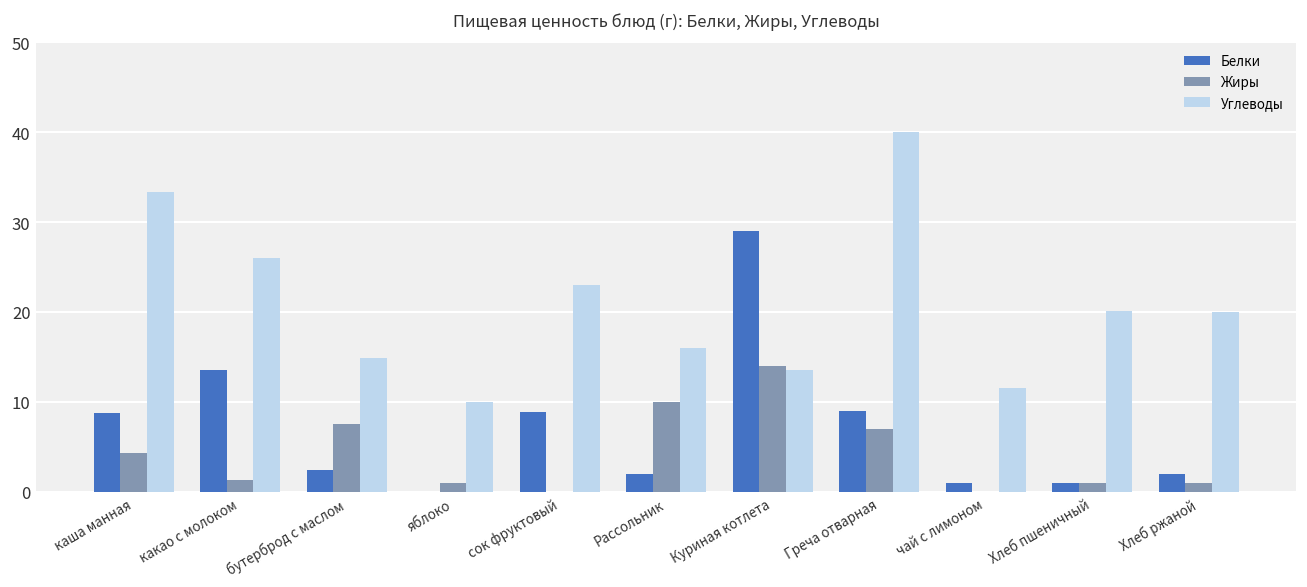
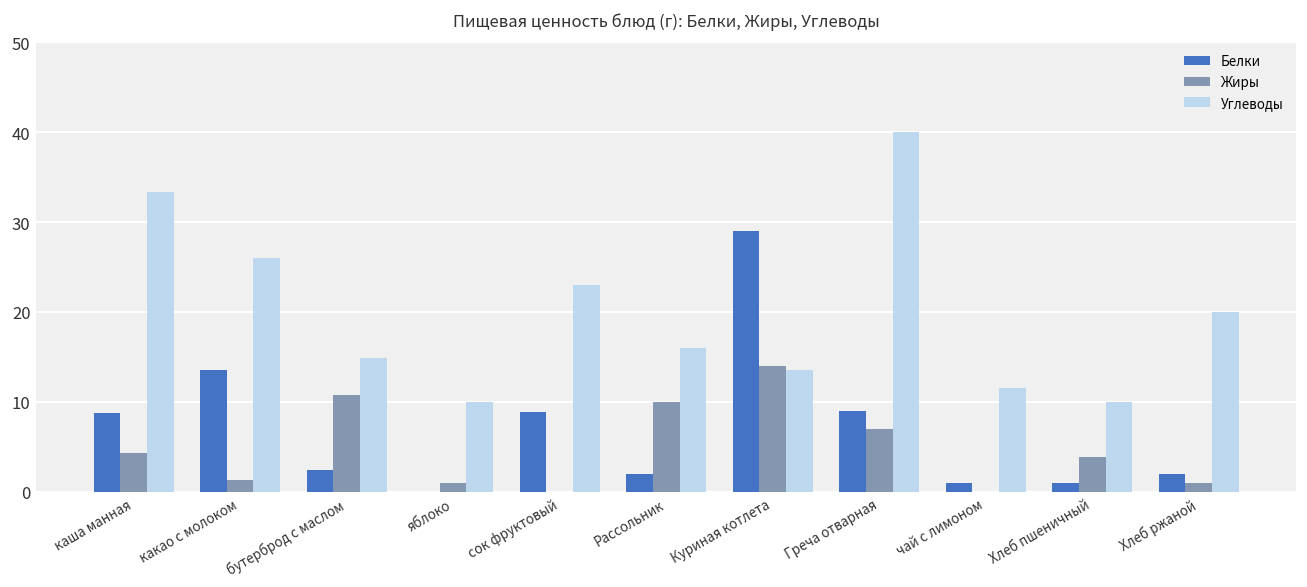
Жиры, бутерброд с маслом: 7 -> 11
Жиры, Хлеб пшеничный: 1 -> 4
Углеводы, Хлеб пшеничный: 20 -> 10
